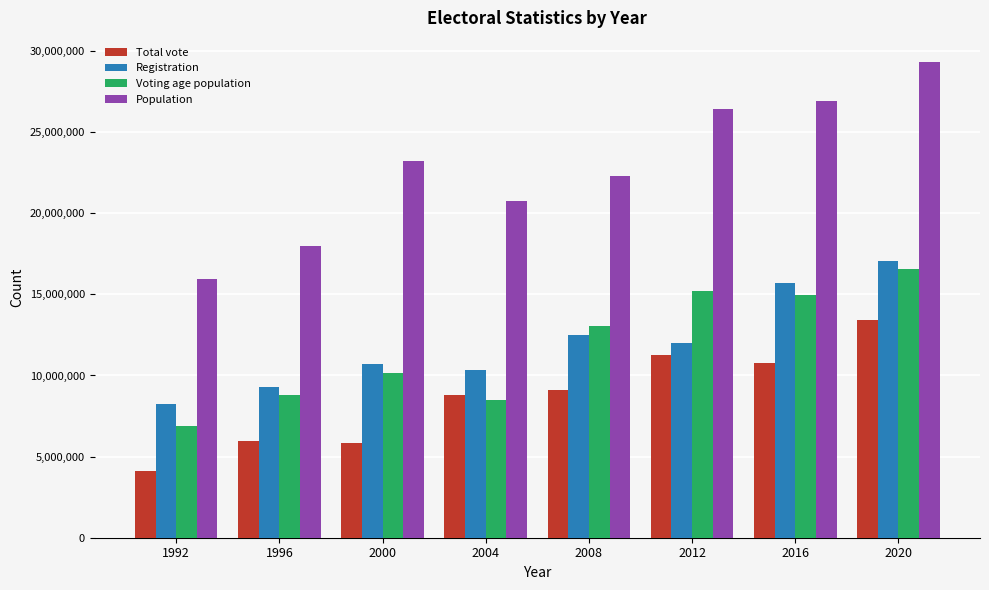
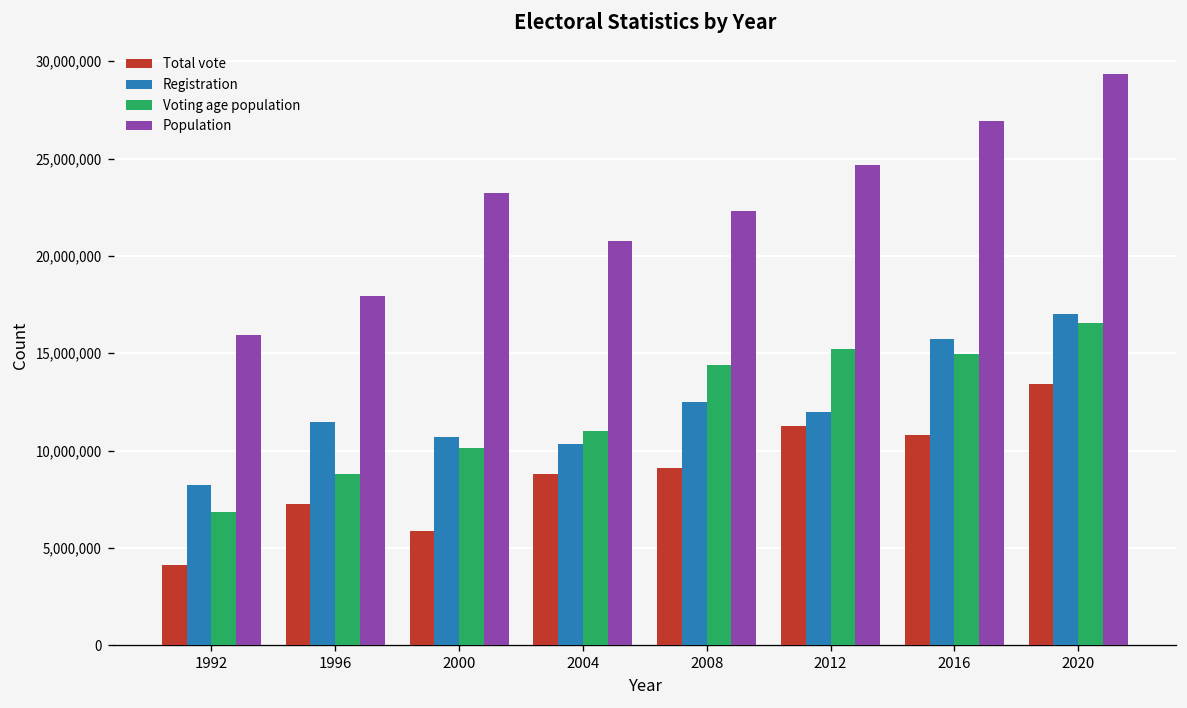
Total vote, 1996: 6,000,000 -> 7,300,000
Registration, 1996: 9,300,000 -> 11,500,000
Voting age population, 2004: 8,500,000 -> 11,000,000
Voting age population, 2008: 13,000,000 -> 14,400,000
Population, 2012: 26,400,000 -> 24,700,000
